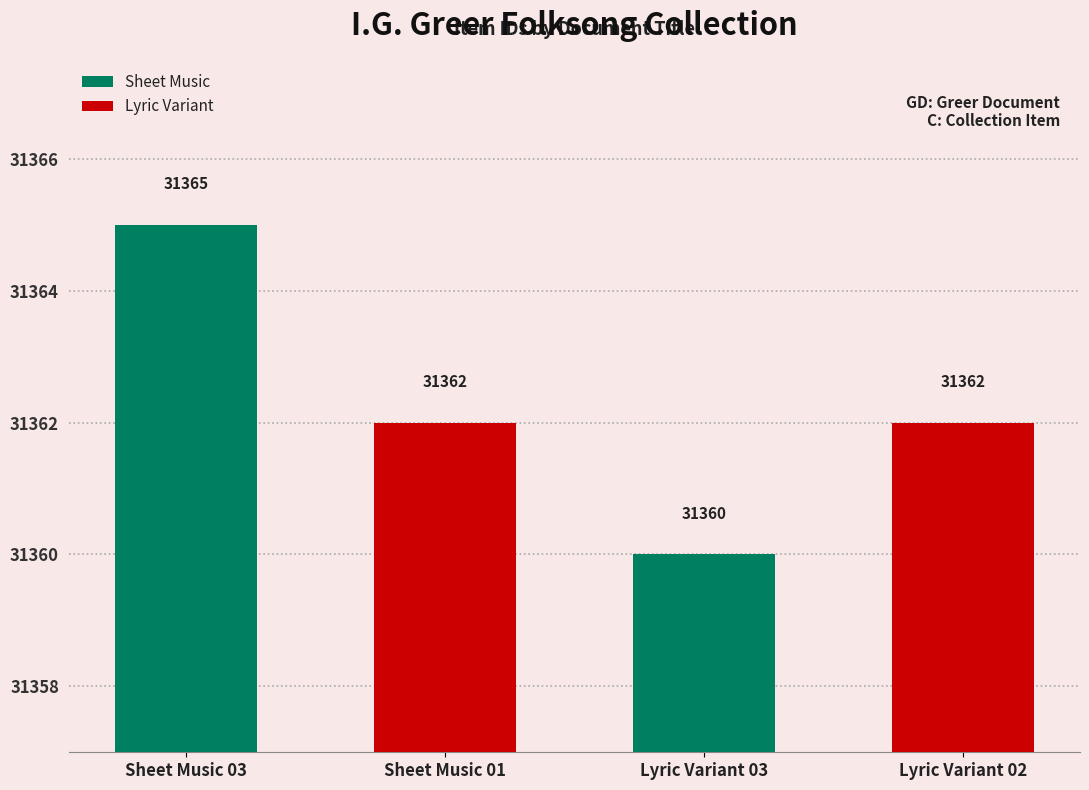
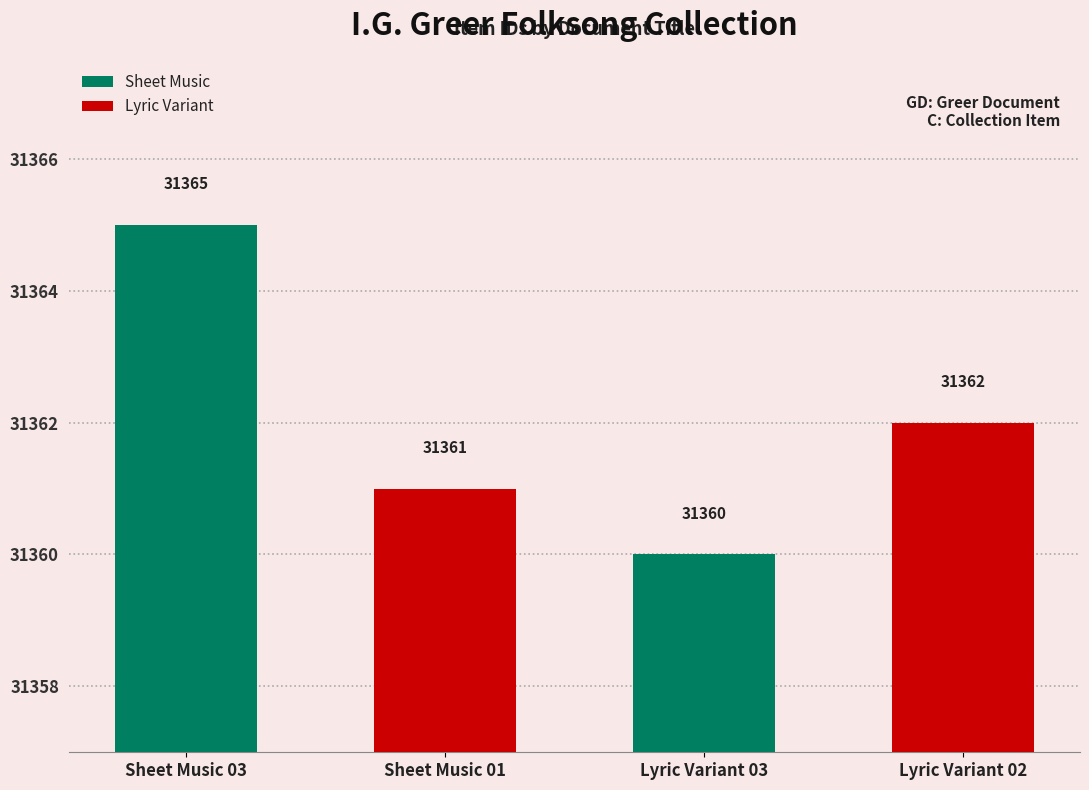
Sheet Music 01: 31362 -> 31361
